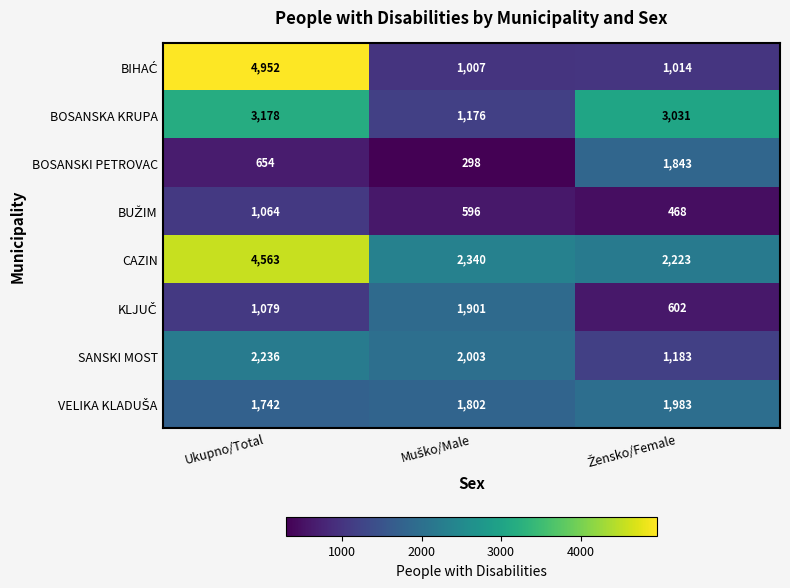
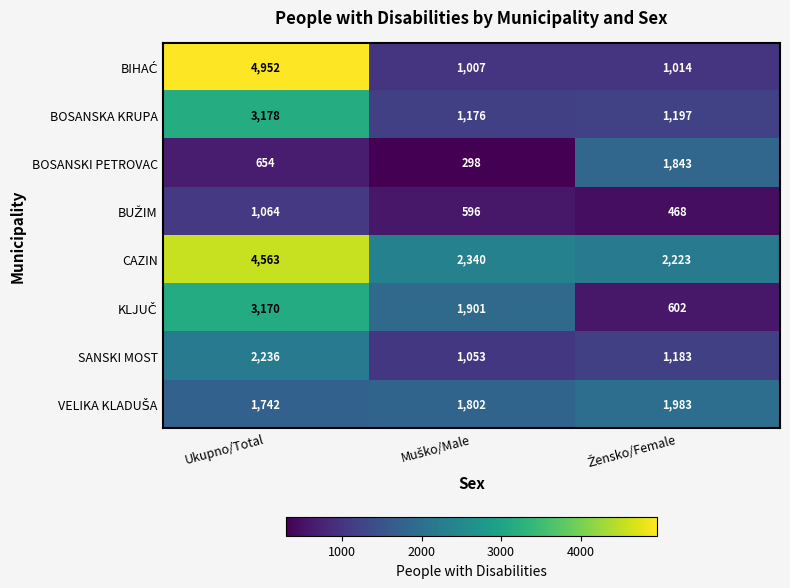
BOSANSKA KRUPA, Žensko/Female: 3,031 -> 1,197
KLJUČ, Ukupno/Total: 1,079 -> 3,170
SANSKI MOST, Muško/Male: 2,003 -> 1,053
